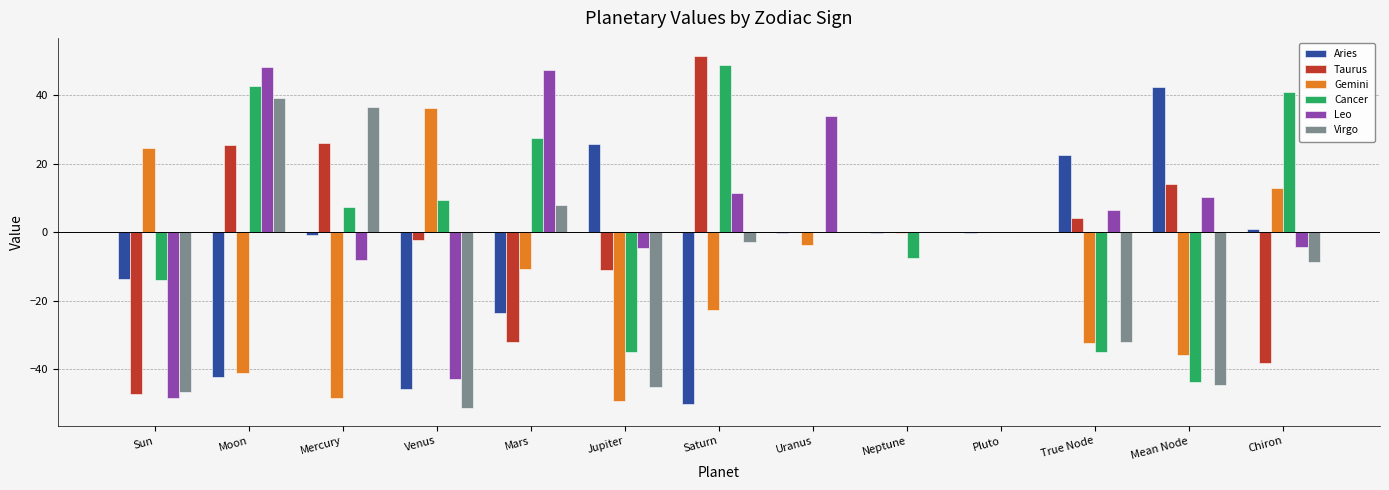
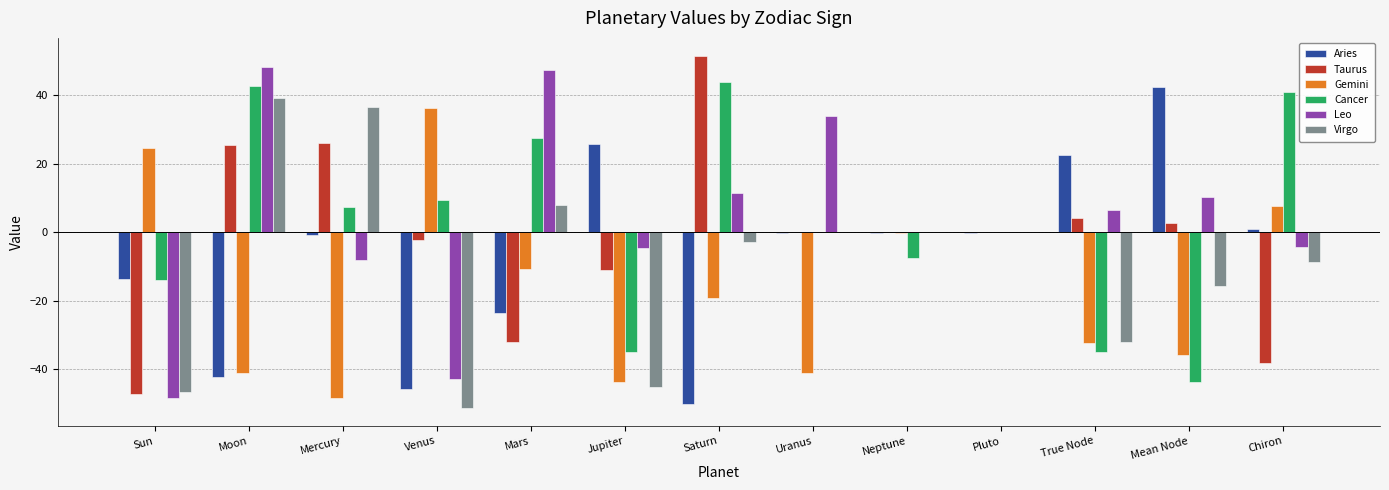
Gemini, Jupiter: -49 -> -44
Gemini, Saturn: -23 -> -19
Cancer, Saturn: 49 -> 44
Gemini, Uranus: -4 -> -41
Taurus, Mean Node: 14 -> 3
Virgo, Mean Node: -44 -> -16
Gemini, Chiron: 13 -> 8
